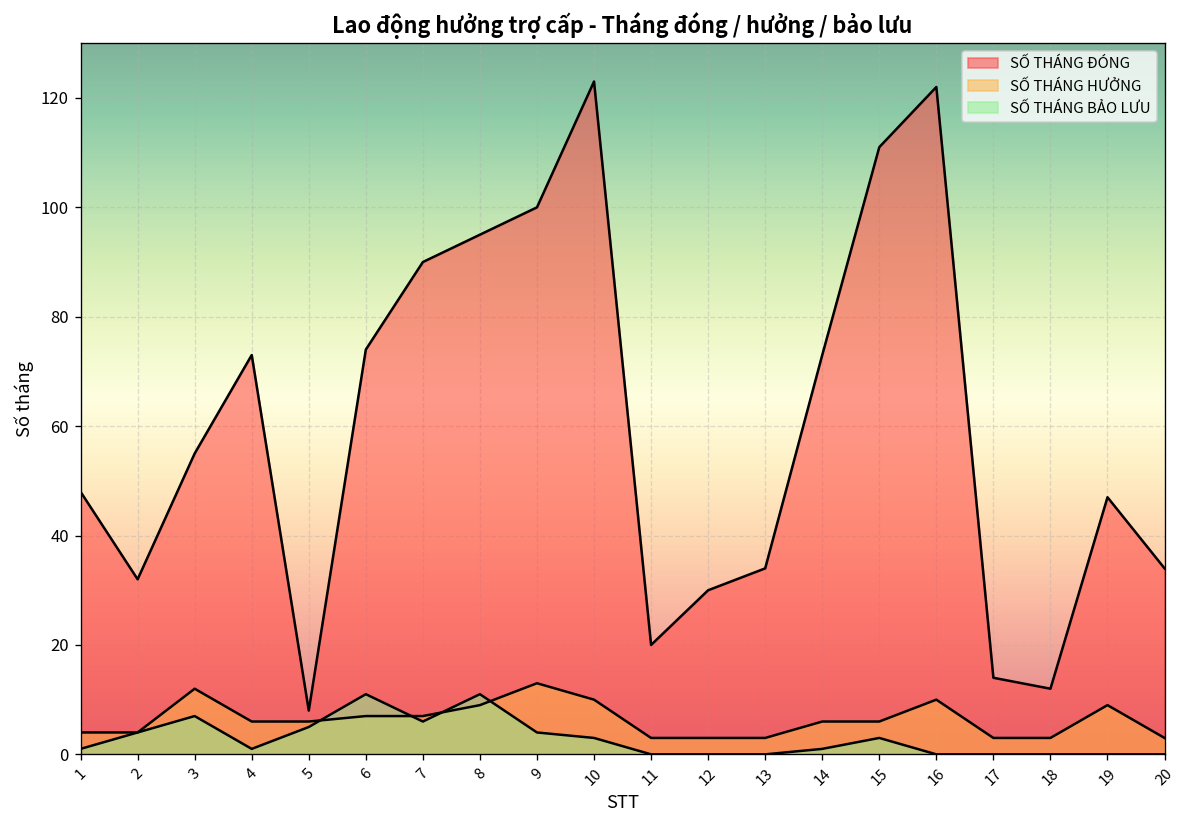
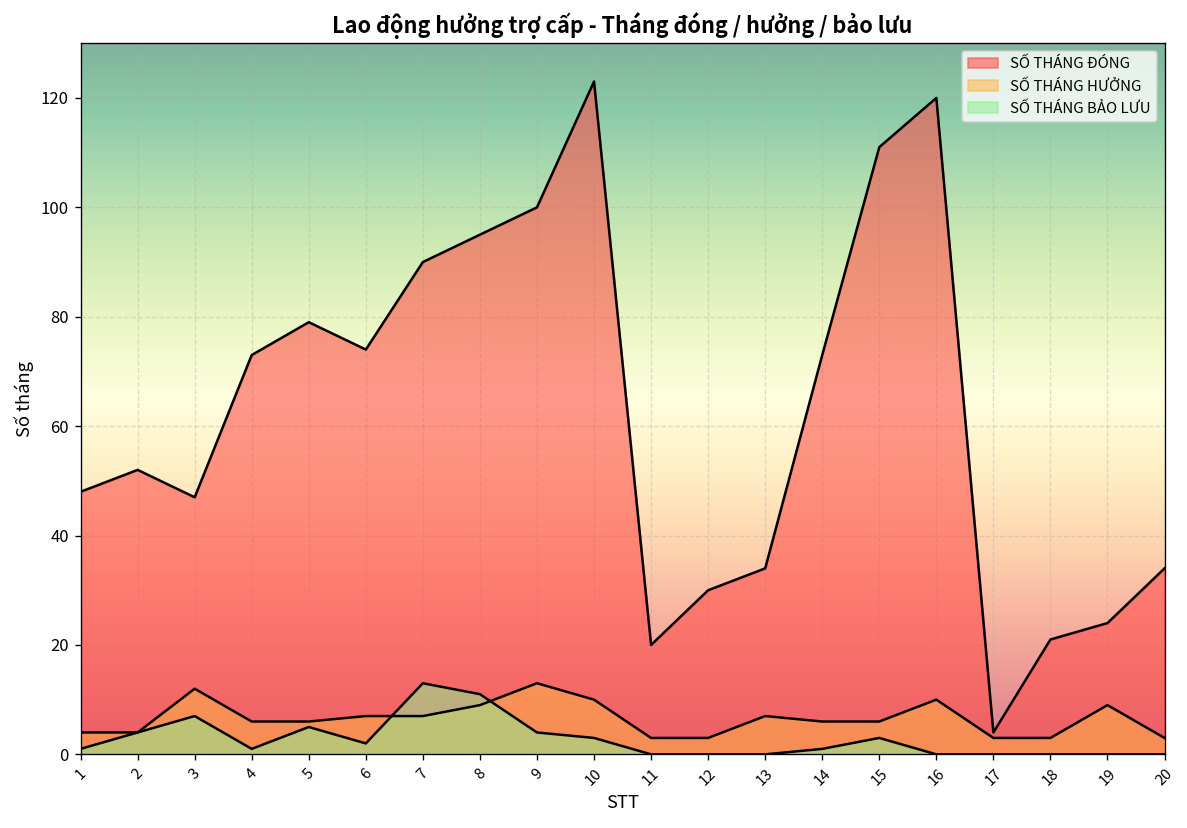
SỐ THÁNG ĐÓNG, 2: 32 -> 52
SỐ THÁNG ĐÓNG, 3: 55 -> 47
SỐ THÁNG ĐÓNG, 5: 8 -> 79
SỐ THÁNG BẢO LƯU, 6: 11 -> 2
SỐ THÁNG BẢO LƯU, 7: 6 -> 13
SỐ THÁNG HƯỞNG, 13: 3 -> 7
SỐ THÁNG ĐÓNG, 16: 122 -> 120
SỐ THÁNG ĐÓNG, 17: 14 -> 4
SỐ THÁNG ĐÓNG, 18: 12 -> 21
SỐ THÁNG ĐÓNG, 19: 47 -> 24
